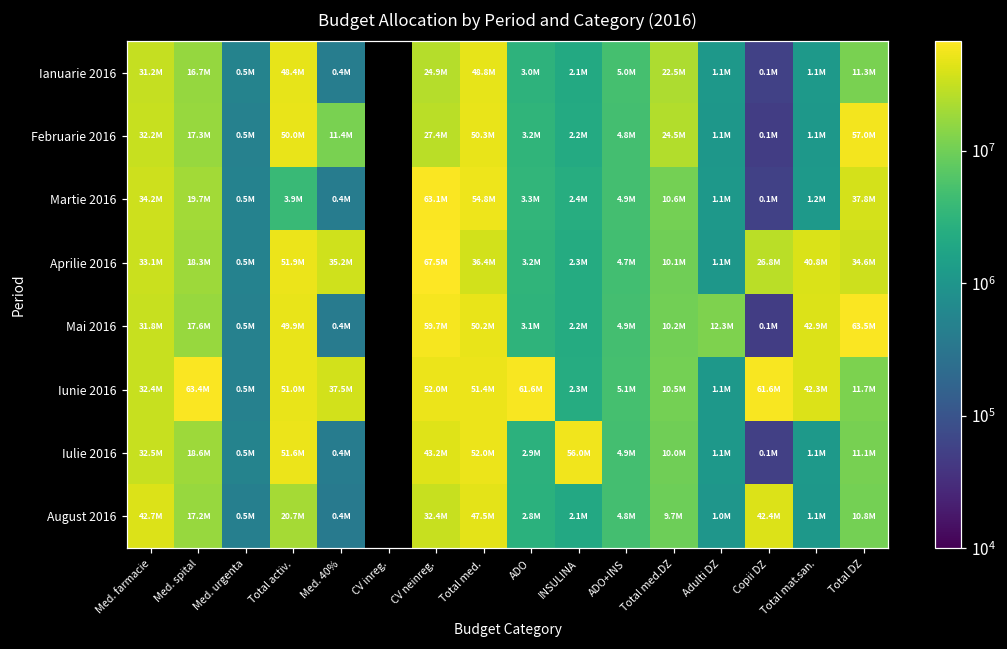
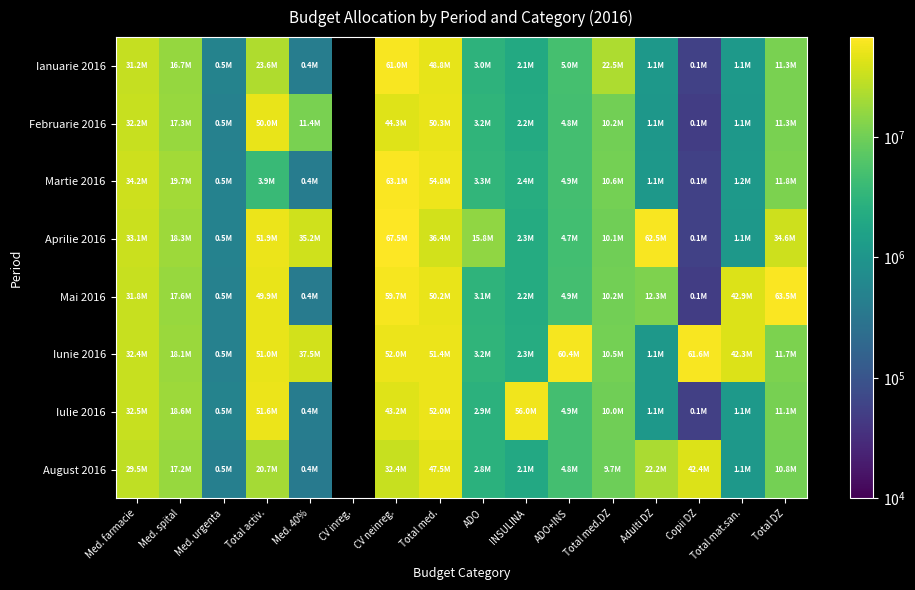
Ianuarie 2016, Total activ.: 48.4M -> 23.6M
Ianuarie 2016, CV neinreg.: 24.9M -> 61.0M
Februarie 2016, CV neinreg.: 27.4M -> 44.3M
Februarie 2016, Total med.DZ: 24.5M -> 10.2M
Februarie 2016, Total DZ: 57.0M -> 11.3M
Martie 2016, Total DZ: 37.8M -> 11.8M
Aprilie 2016, ADO: 3.2M -> 15.8M
Aprilie 2016, Adulti DZ: 1.1M -> 62.5M
Aprilie 2016, Copii DZ: 26.8M -> 0.1M
Aprilie 2016, Total mat.san.: 40.8M -> 1.1M
Iunie 2016, Med. spital: 63.4M -> 18.1M
Iunie 2016, ADO: 61.6M -> 3.2M
Iunie 2016, ADO+INS: 5.1M -> 60.4M
August 2016, Med. farmacie: 42.7M -> 29.5M
August 2016, Adulti DZ: 1.0M -> 22.2M
